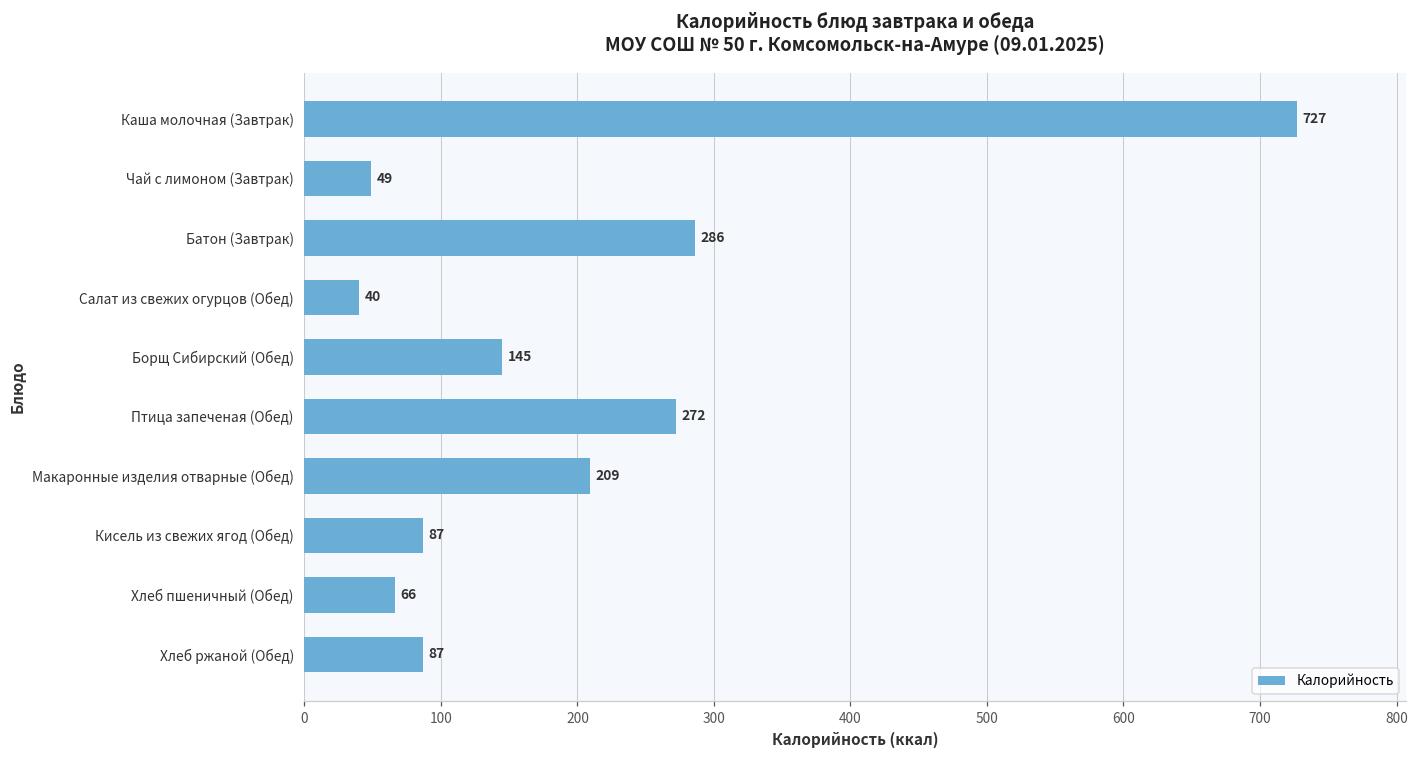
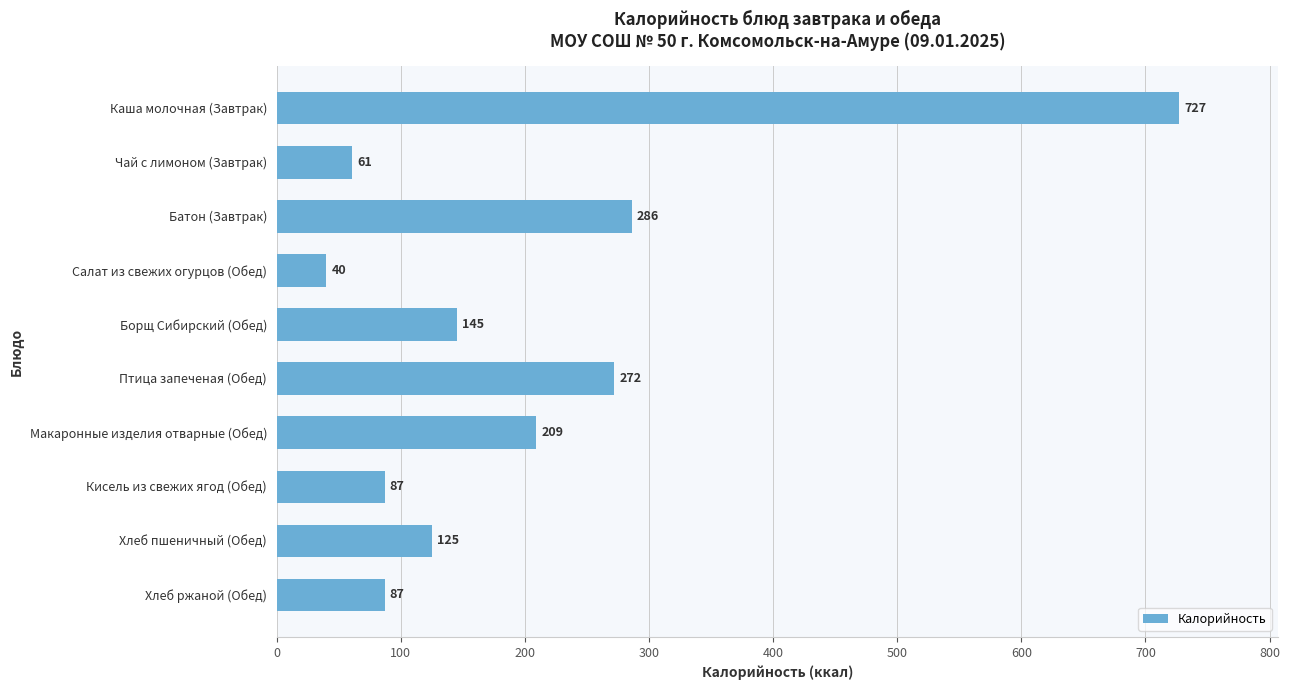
Чай с лимоном (Завтрак): 49 -> 61
Хлеб пшеничный (Обед): 66 -> 125
